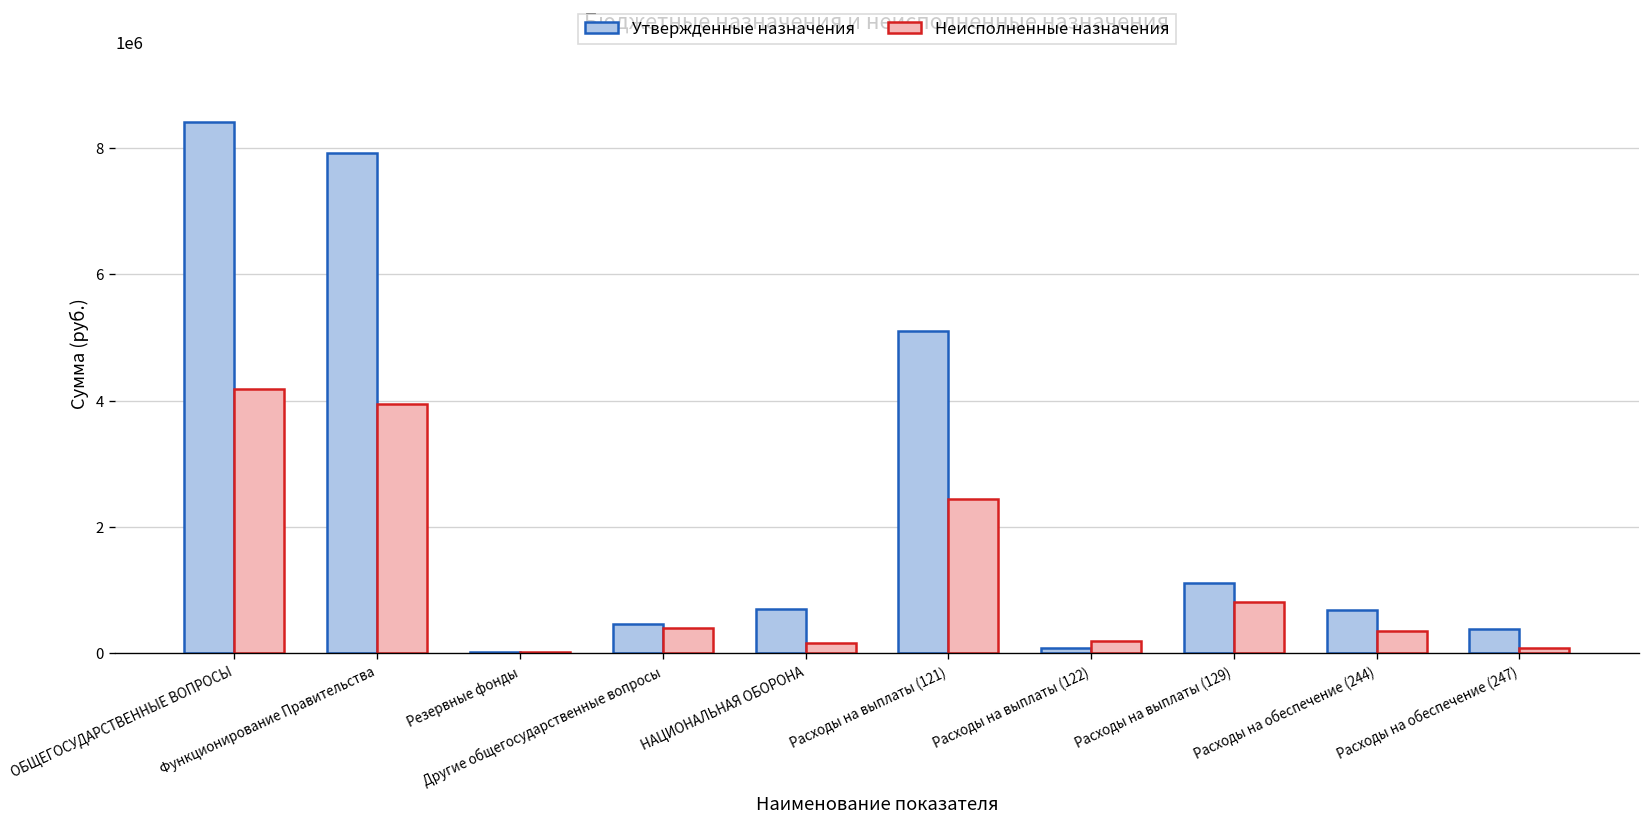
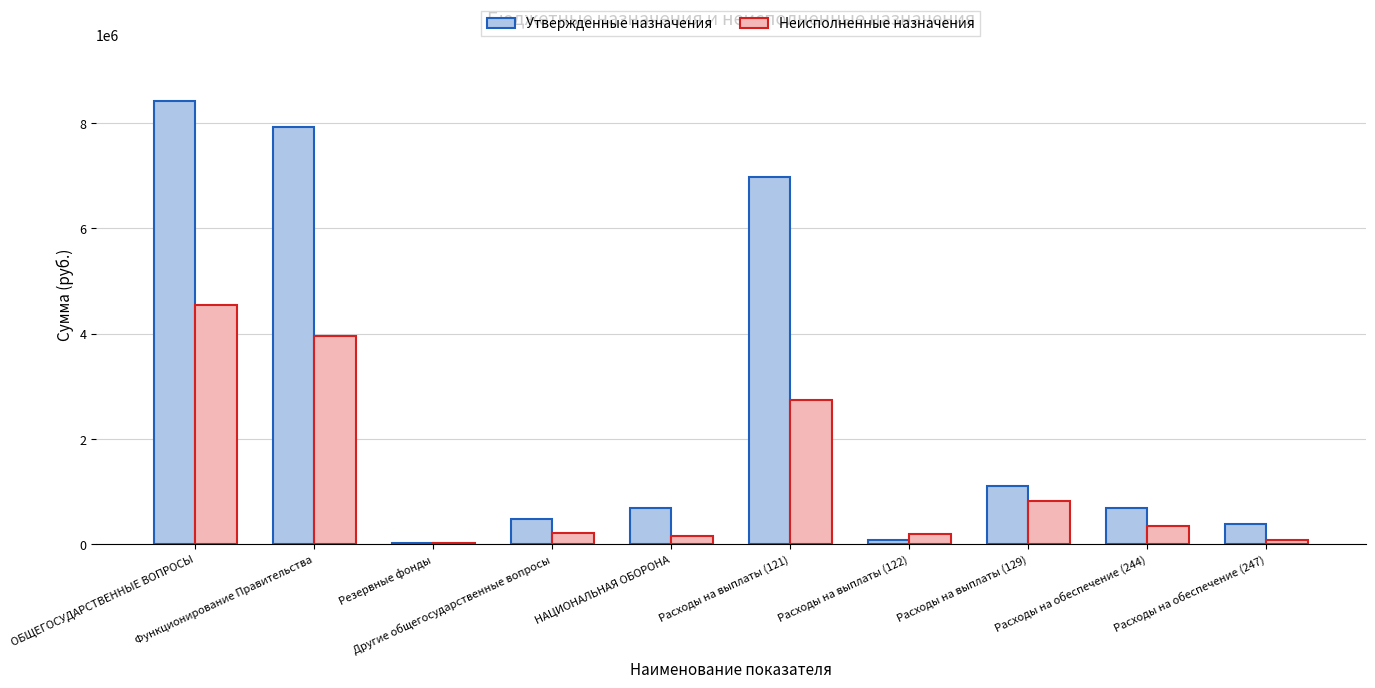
Неисполненные назначения, ОБЩЕГОСУДАРСТВЕННЫЕ ВОПРОСЫ: 4200000 -> 4600000
Неисполненные назначения, Другие общегосударственные вопросы: 400000 -> 200000
Утвержденные назначения, Расходы на выплаты (121): 5100000 -> 7000000
Неисполненные назначения, Расходы на выплаты (121): 2500000 -> 2700000
